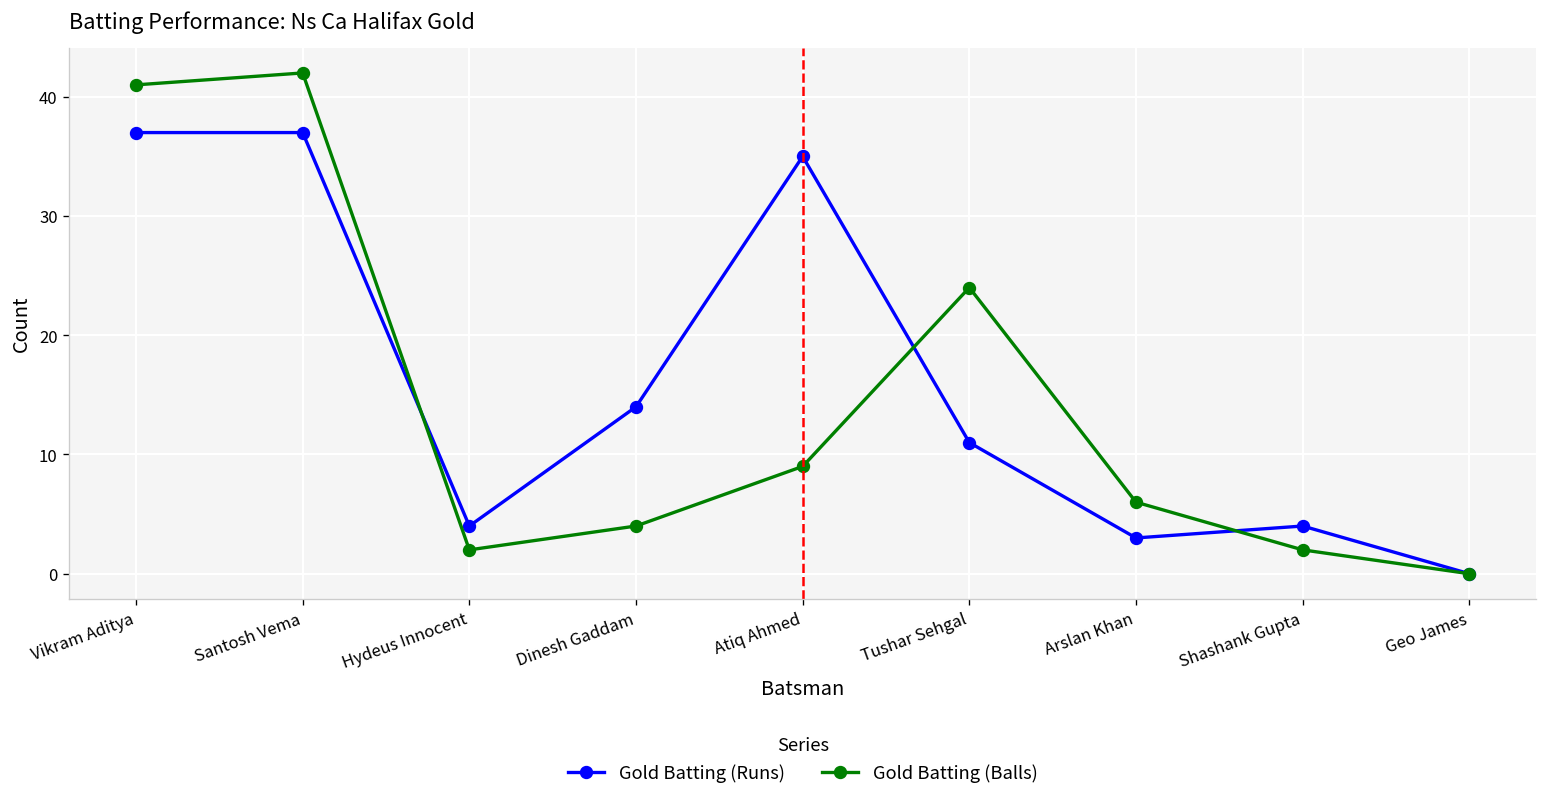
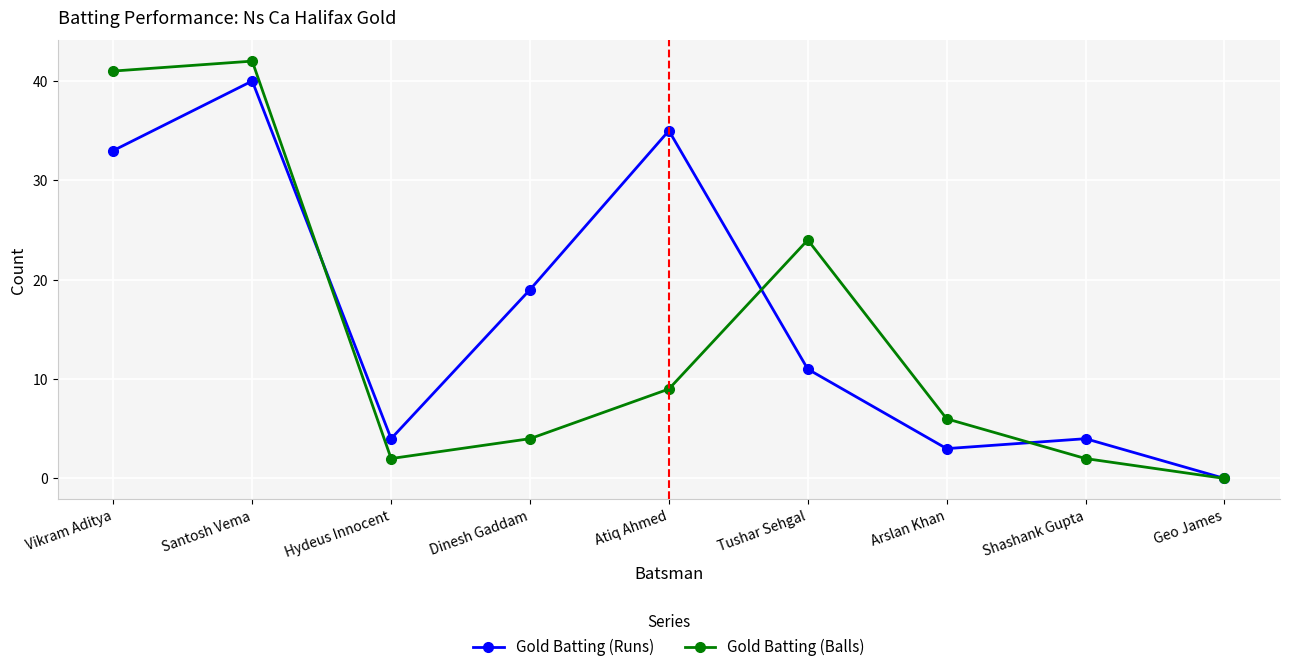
Gold Batting (Runs), Vikram Aditya: 37 -> 33
Gold Batting (Runs), Santosh Vema: 37 -> 40
Gold Batting (Runs), Dinesh Gaddam: 14 -> 19
